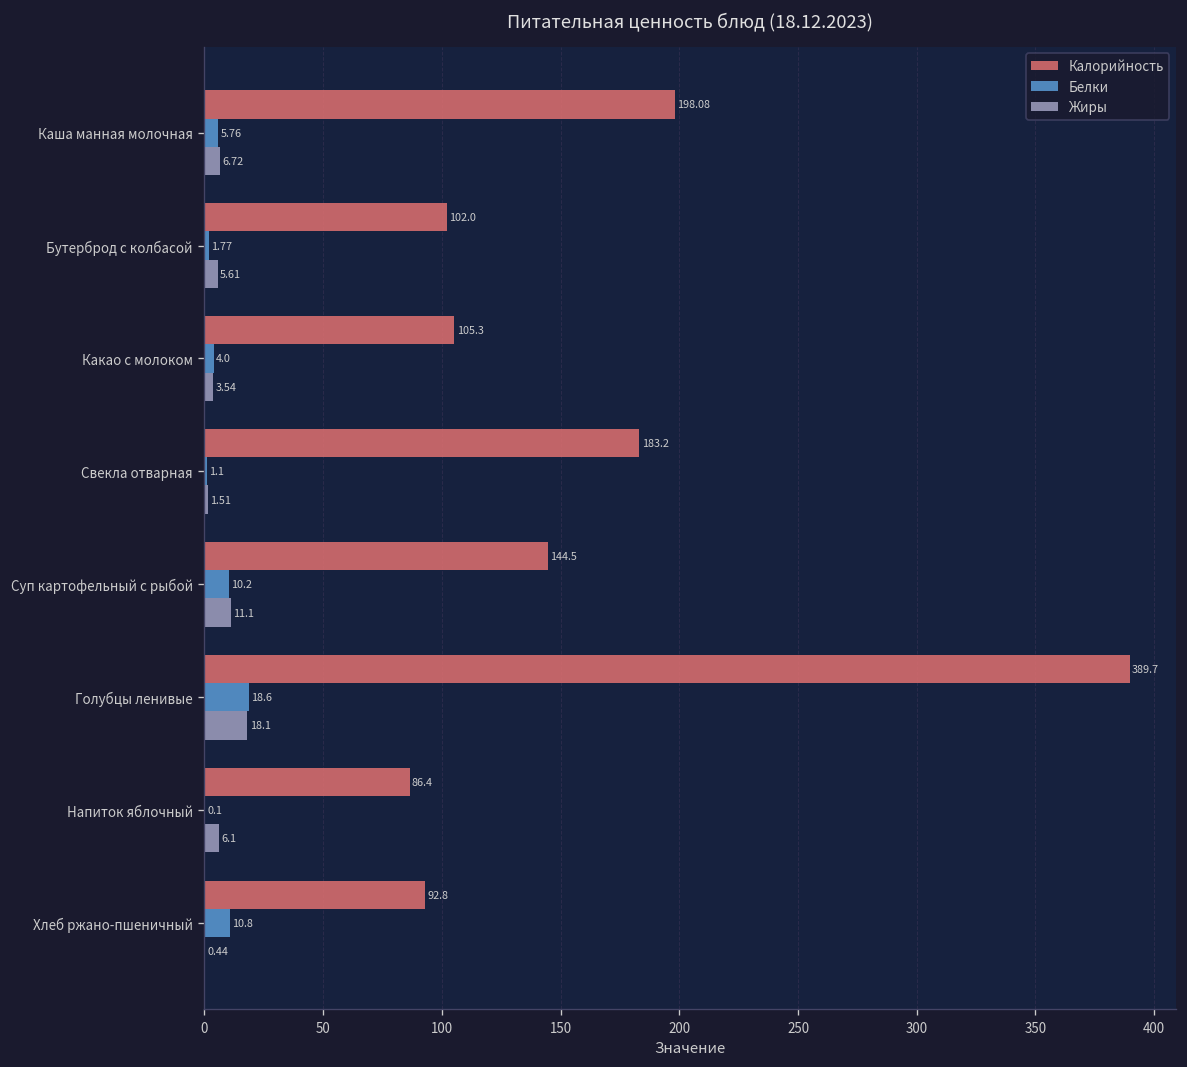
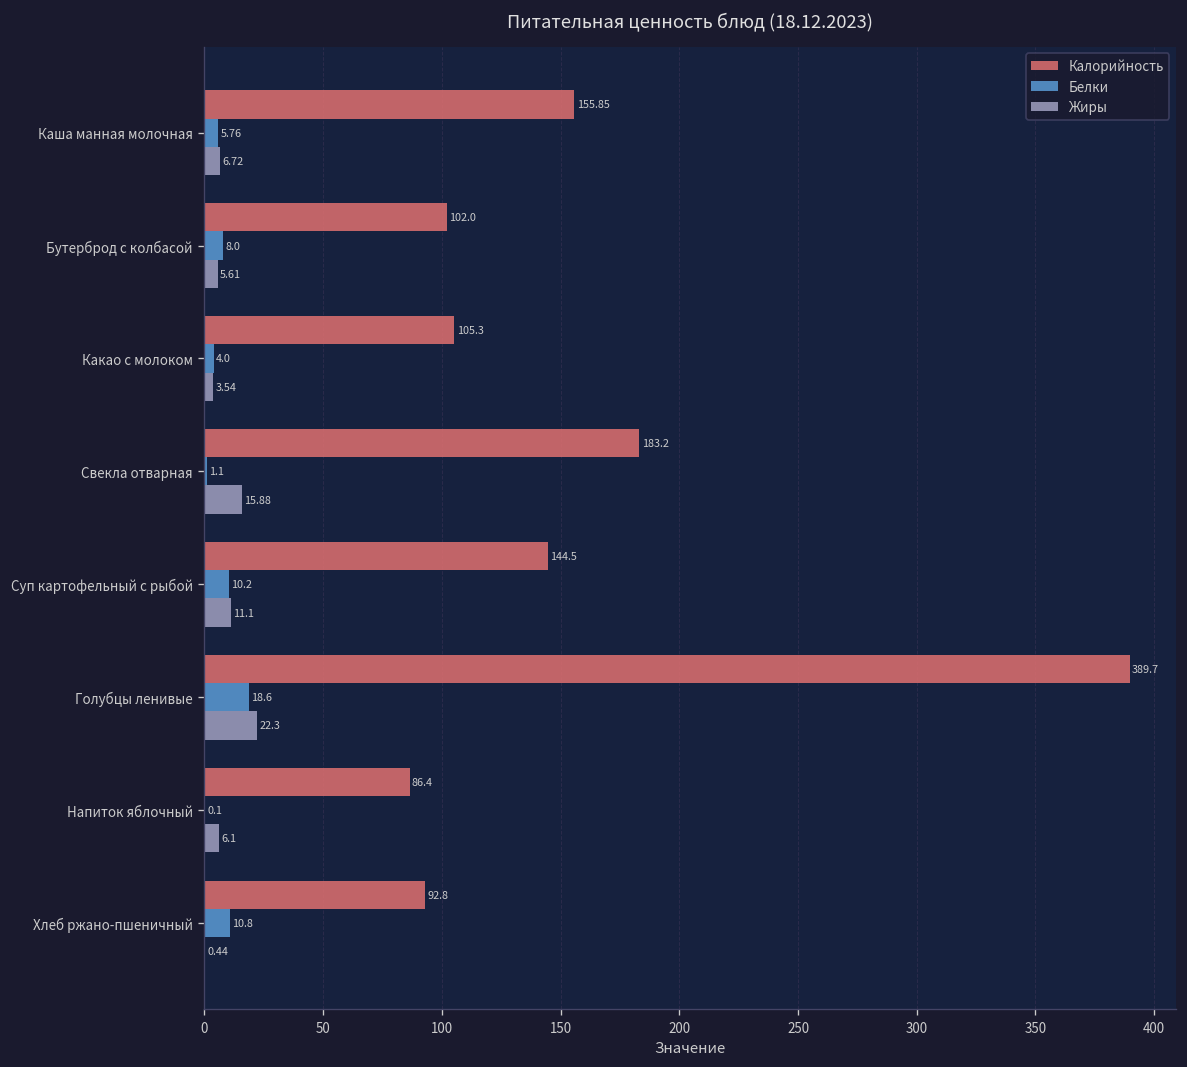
Калорийность, Каша манная молочная: 198.08 -> 155.85
Белки, Бутерброд с колбасой: 1.77 -> 8.0
Жиры, Свекла отварная: 1.51 -> 15.88
Жиры, Голубцы ленивые: 18.1 -> 22.3
